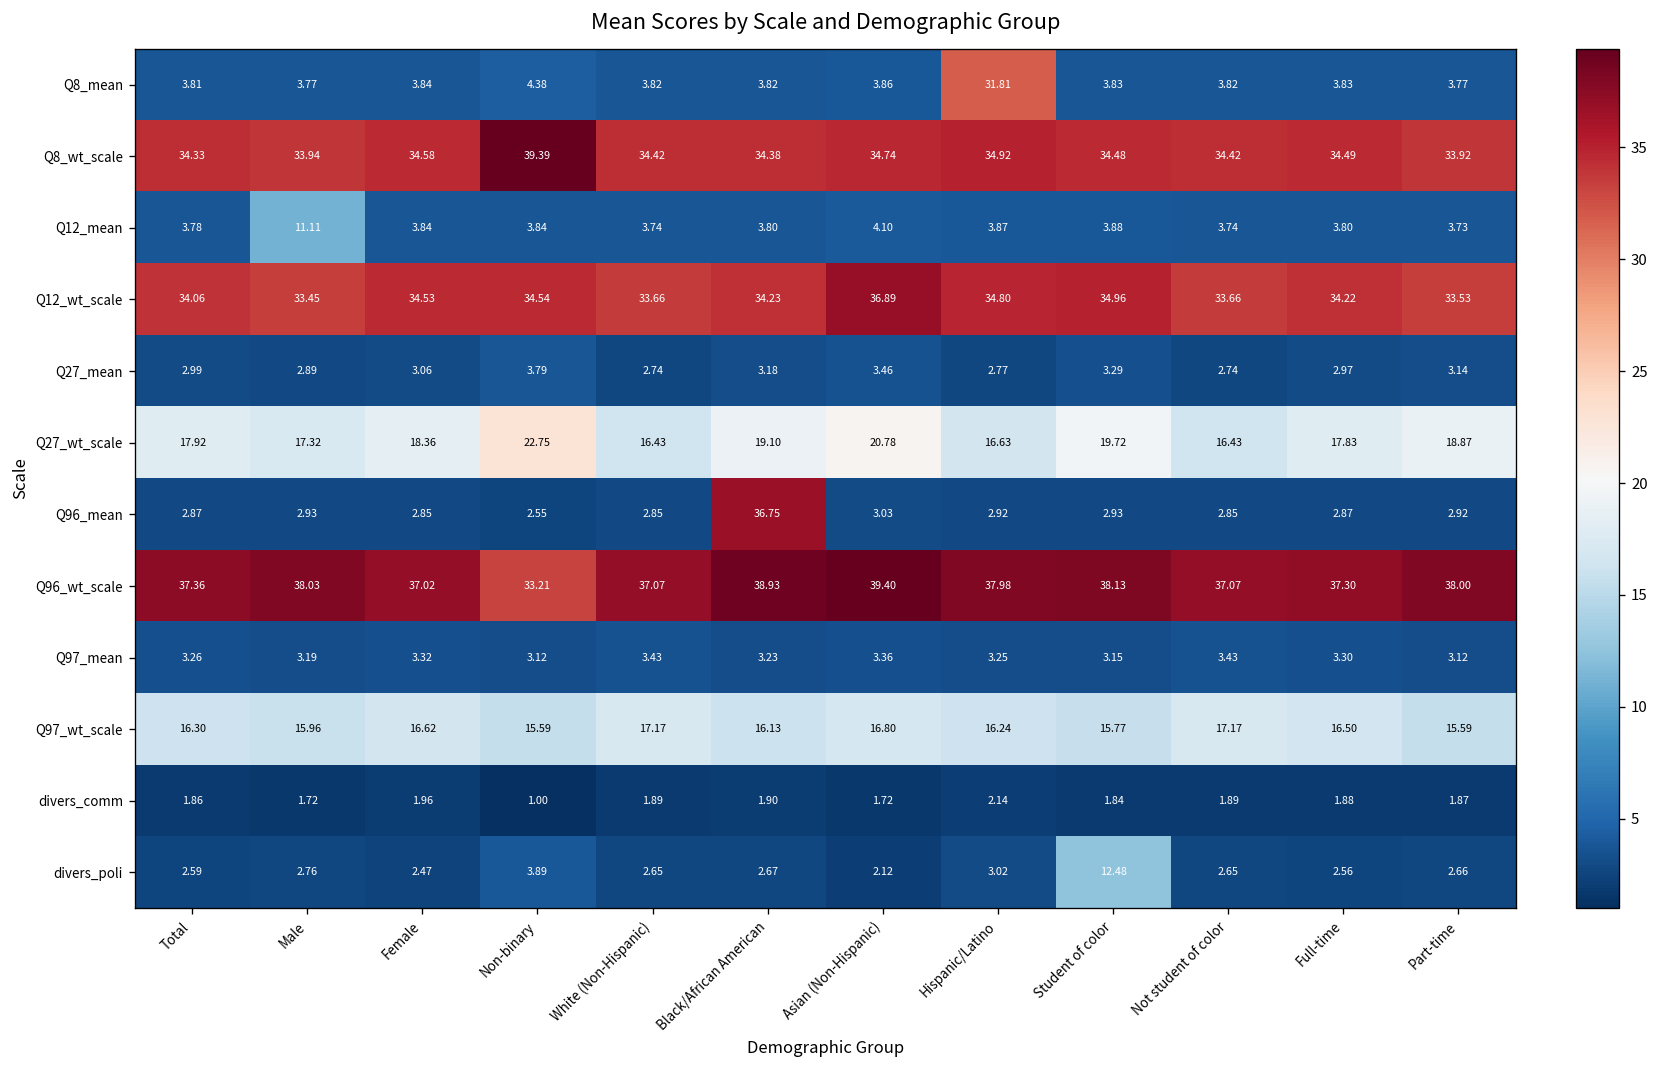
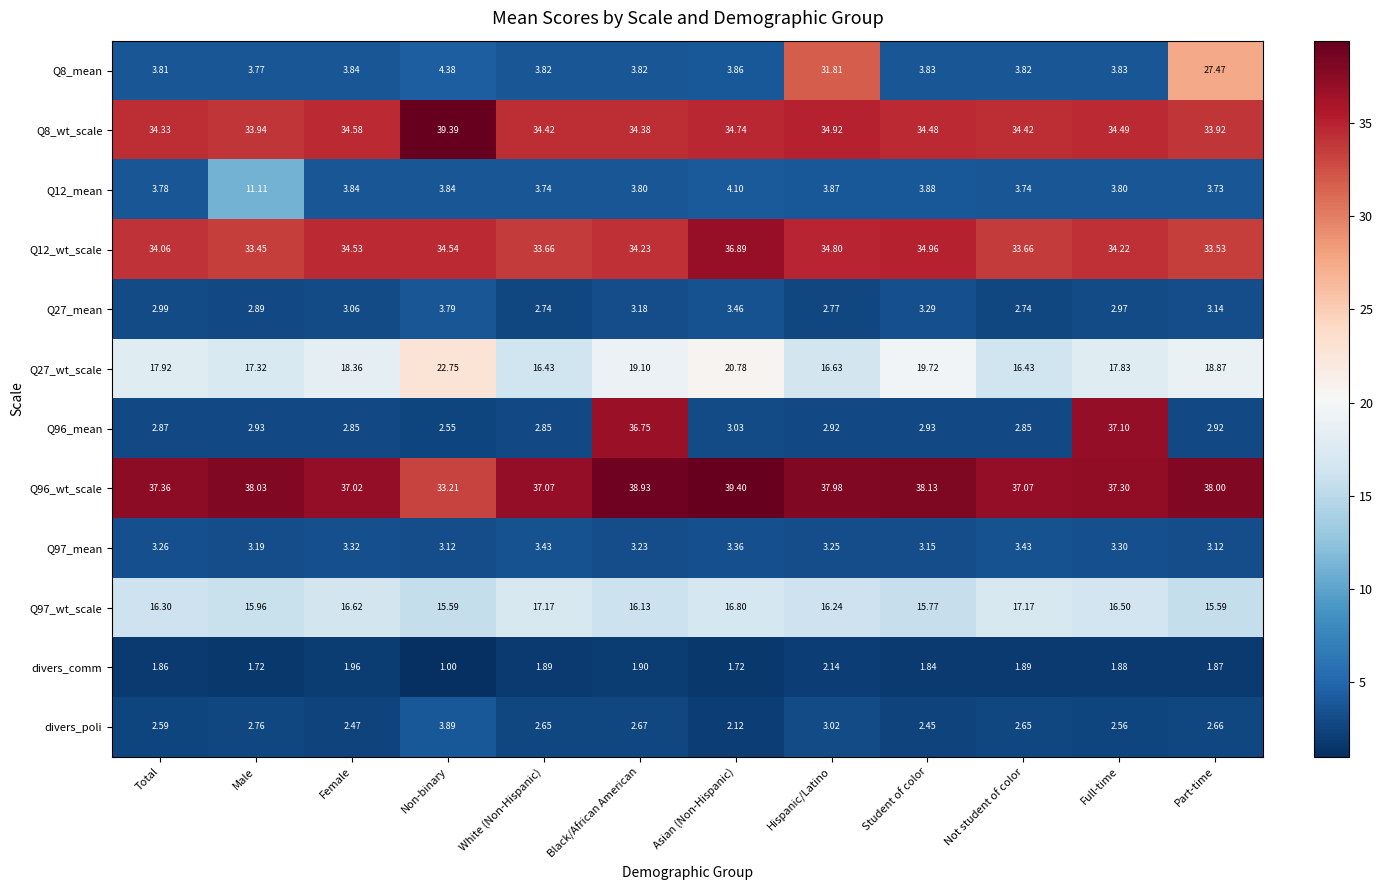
Q8_mean, Part-time: 3.77 -> 27.47
Q96_mean, Full-time: 2.87 -> 37.10
divers_poli, Student of color: 12.48 -> 2.45
